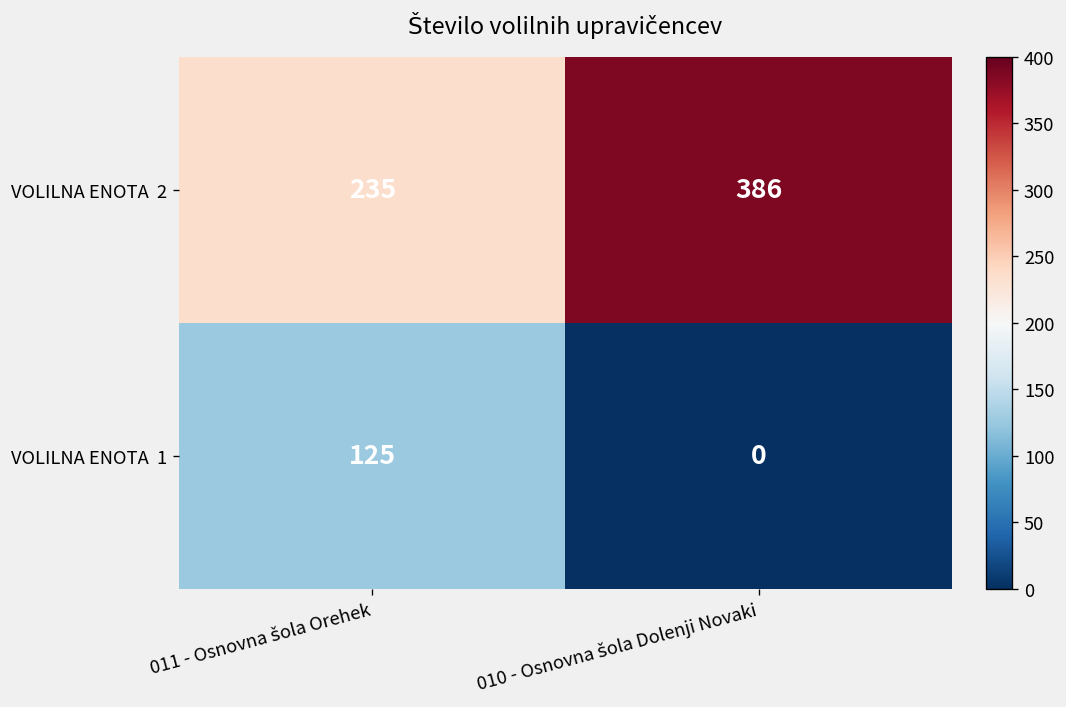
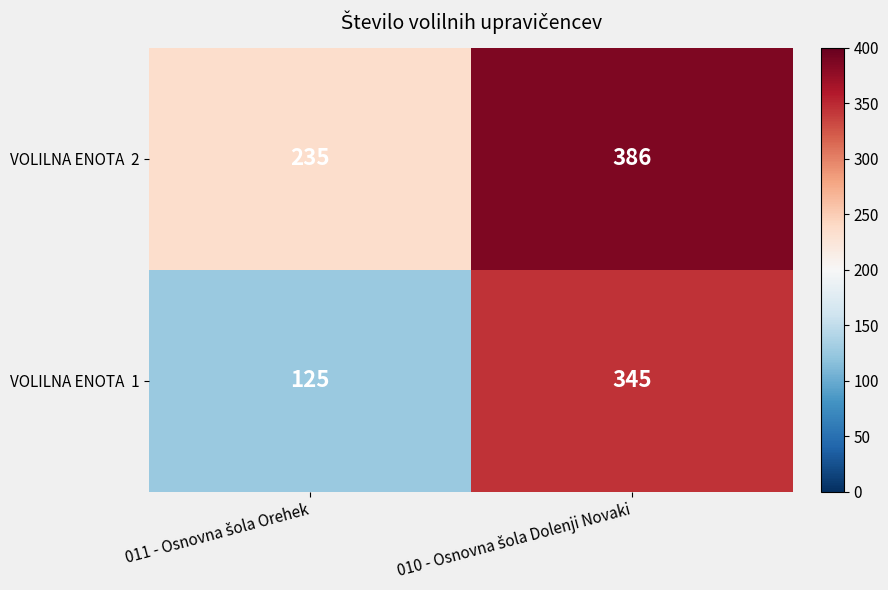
VOLILNA ENOTA 1, 010 - Osnovna šola Dolenji Novaki: 0 -> 345
